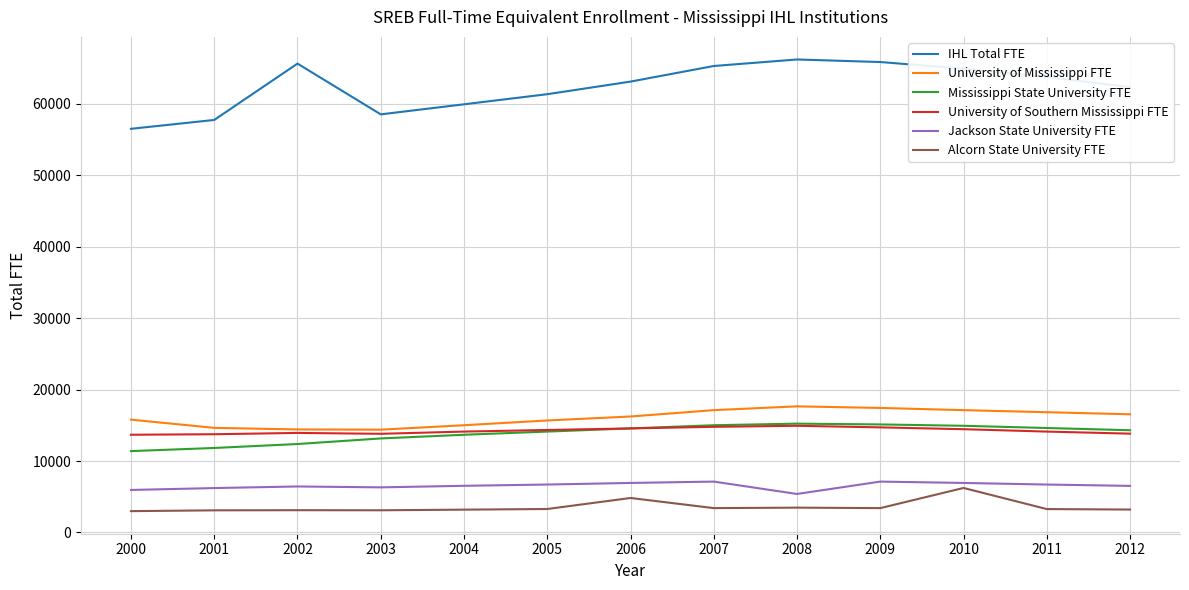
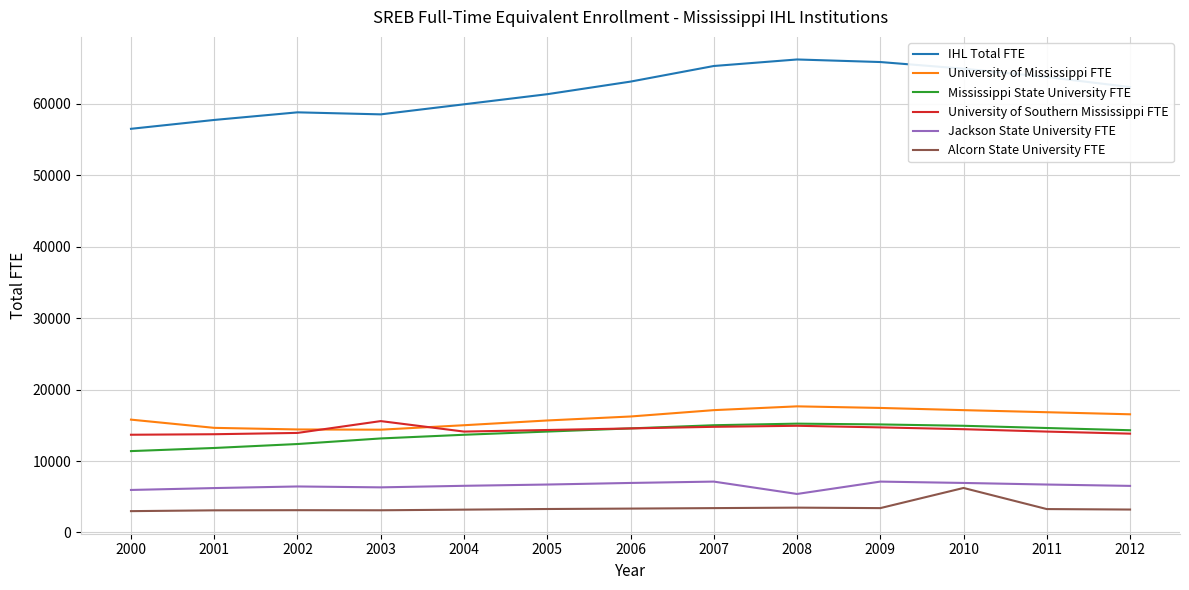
IHL Total FTE, 2002: 66000 -> 59000
University of Southern Mississippi FTE, 2003: 14000 -> 16000
Alcorn State University FTE, 2006: 5000 -> 3000
